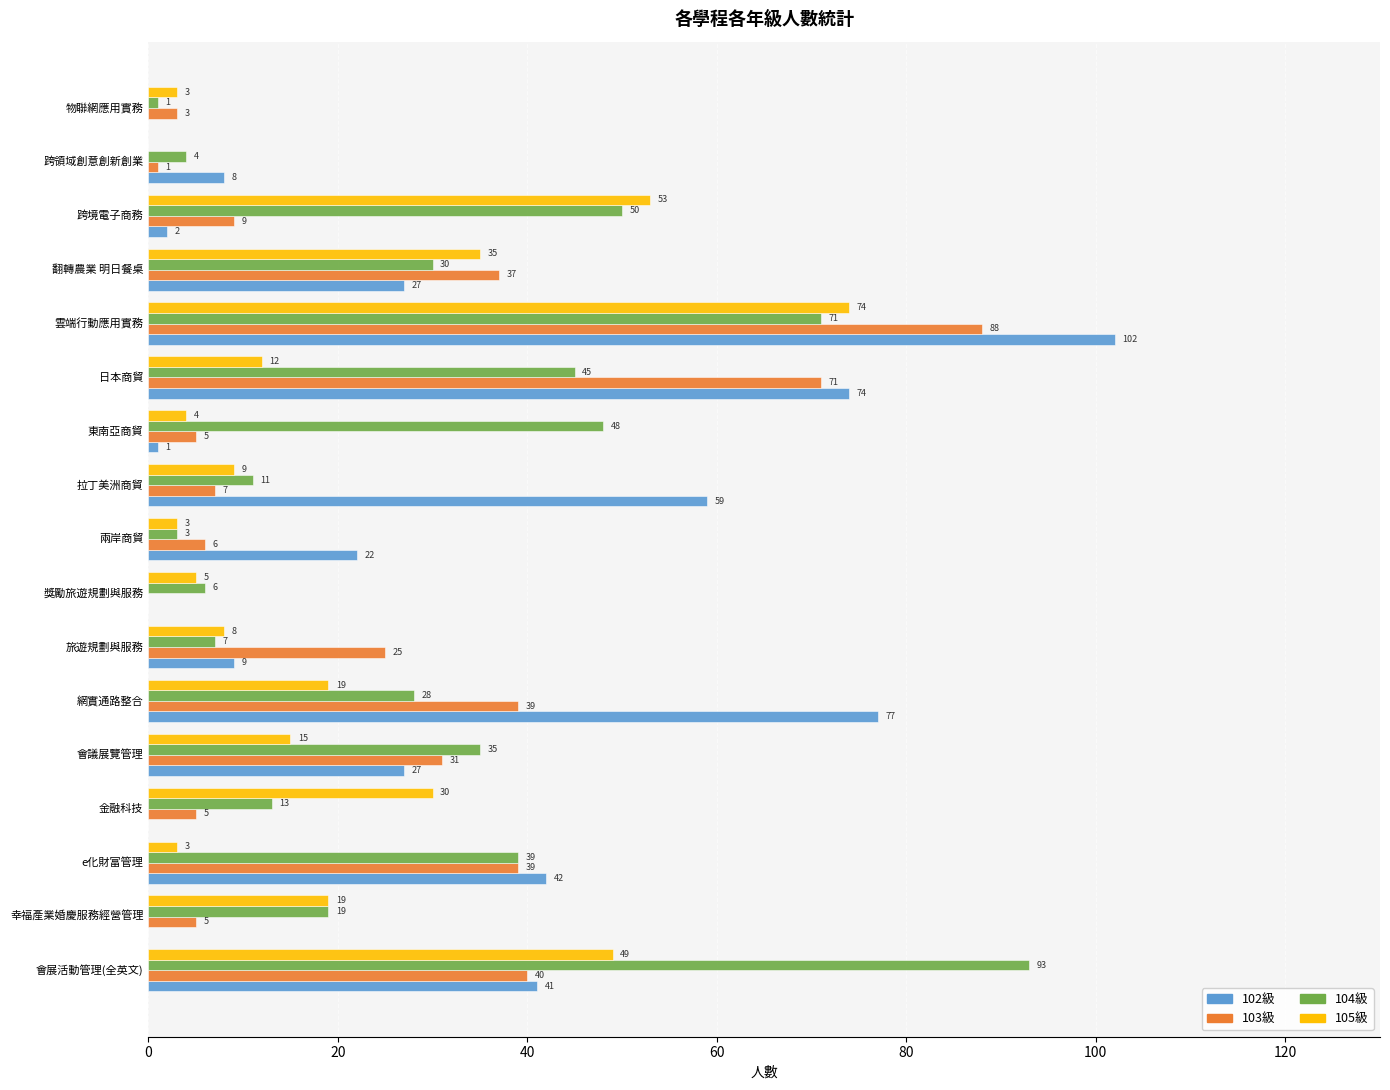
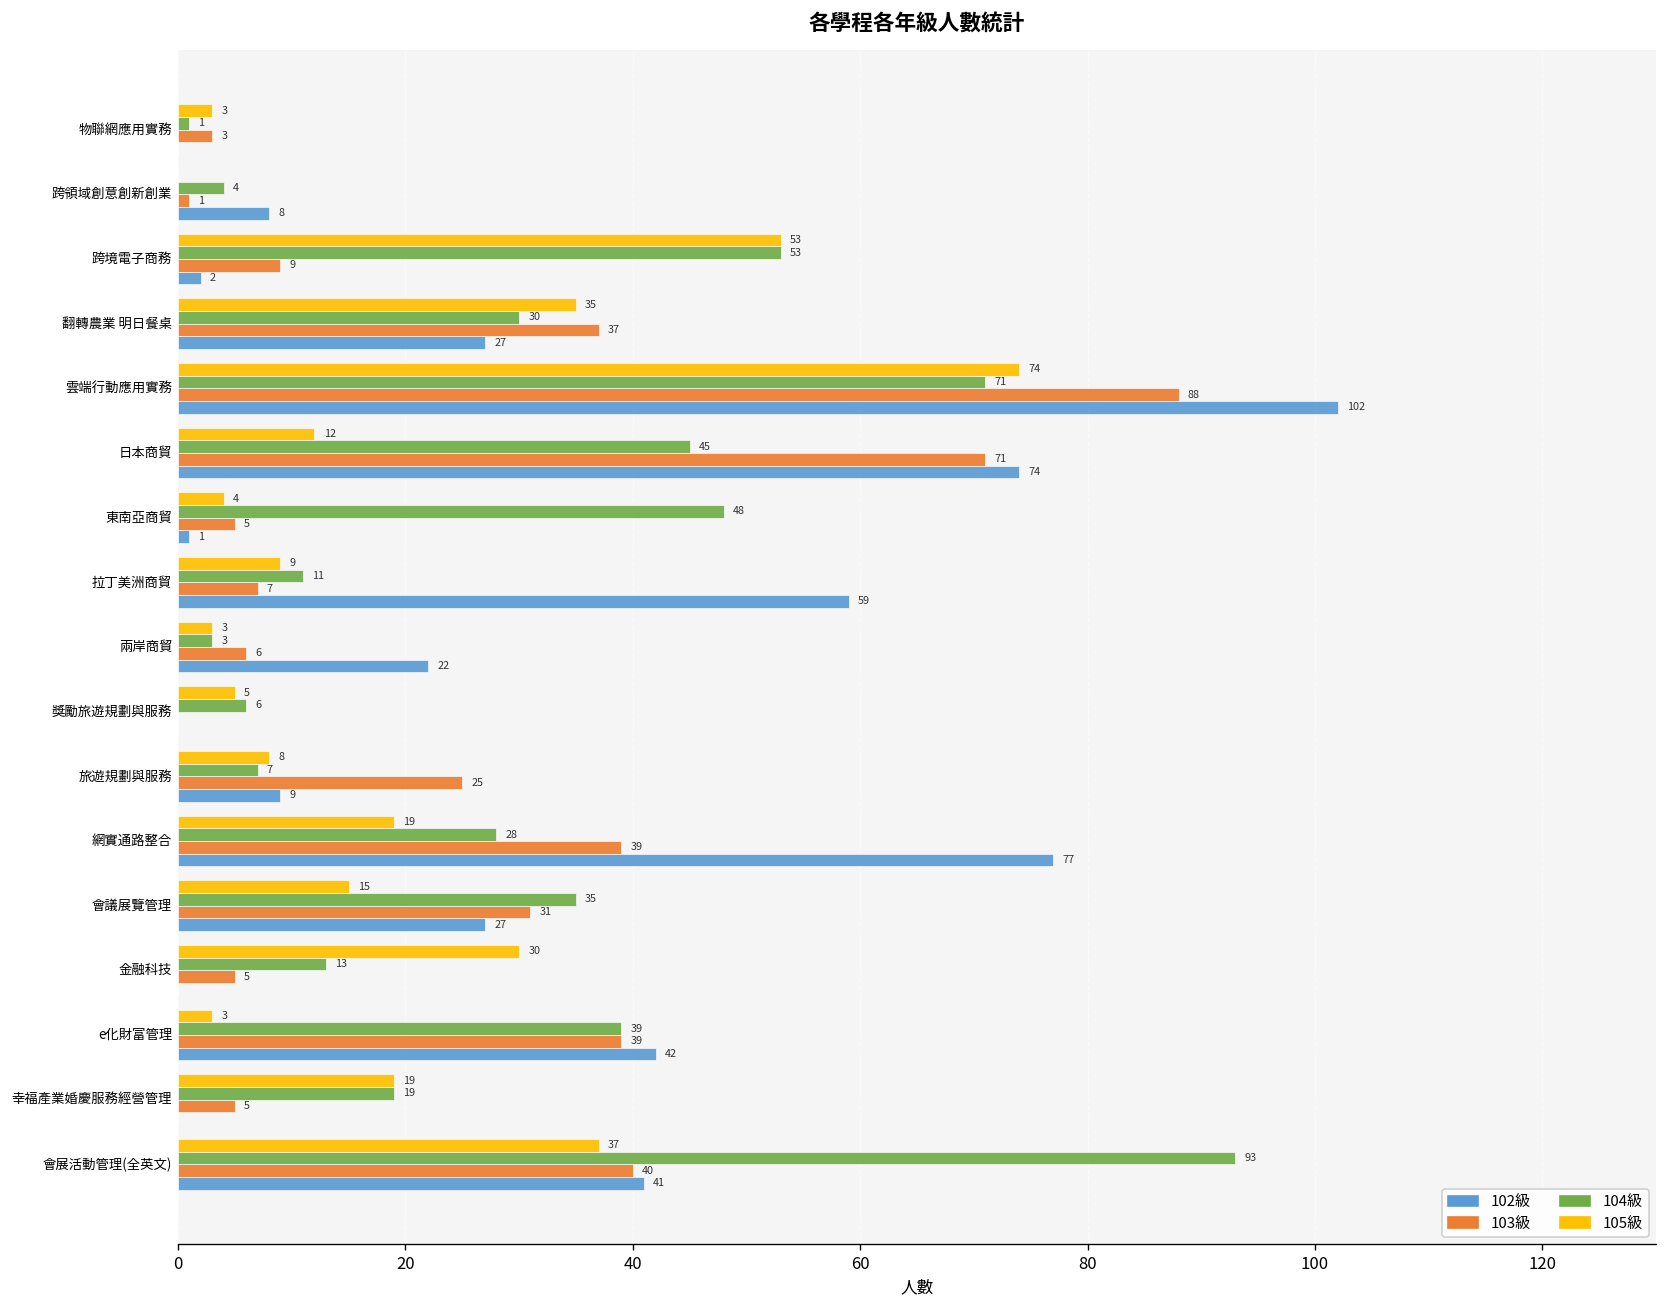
104級, 跨境電子商務: 50 -> 53
105級, 會展活動管理(全英文): 49 -> 37
